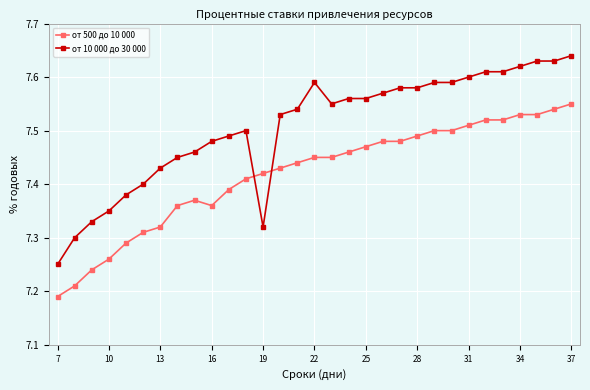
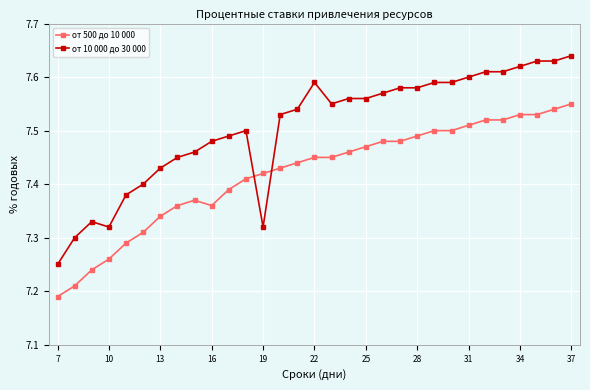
от 10 000 до 30 000, 10: 7.35 -> 7.32
от 500 до 10 000, 13: 7.32 -> 7.34
